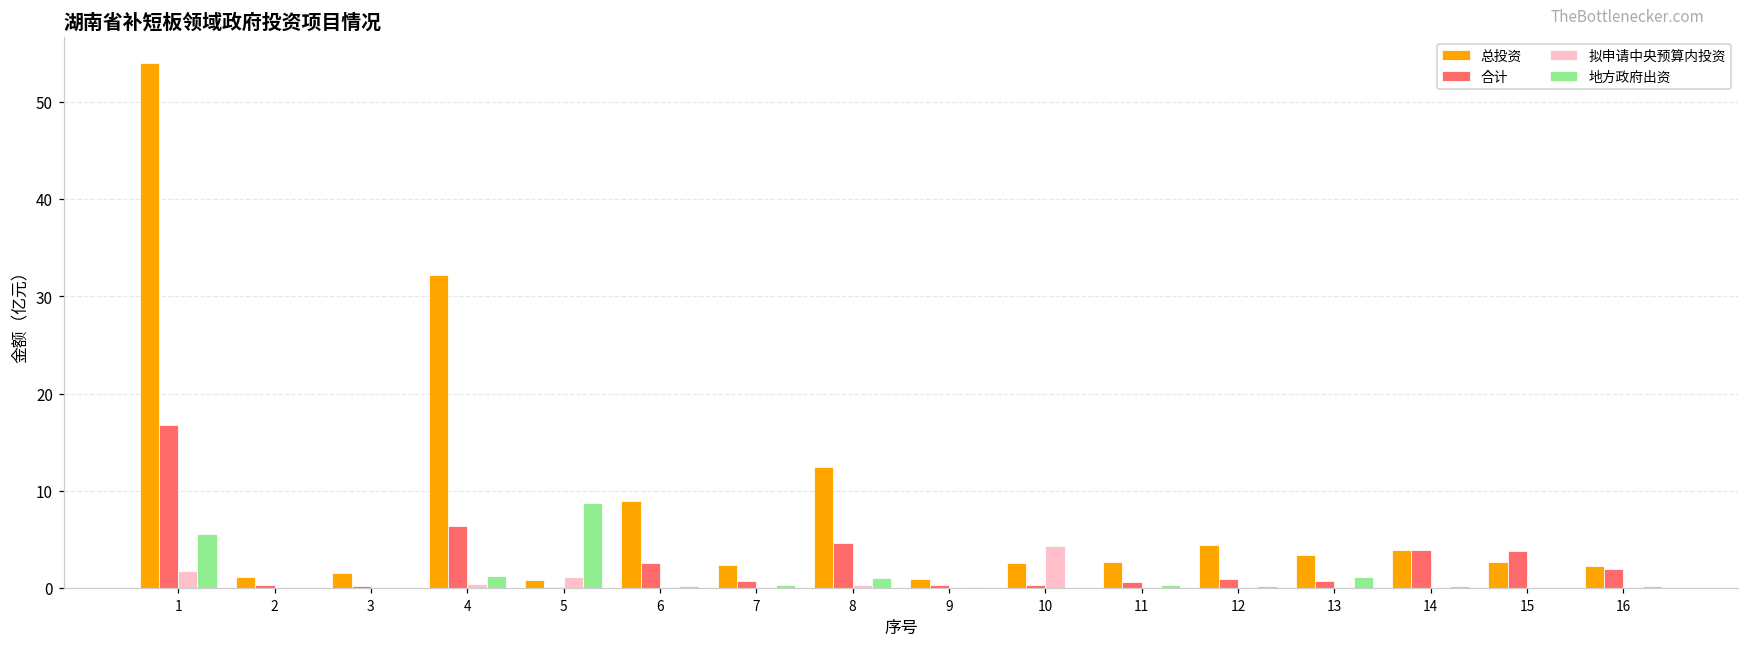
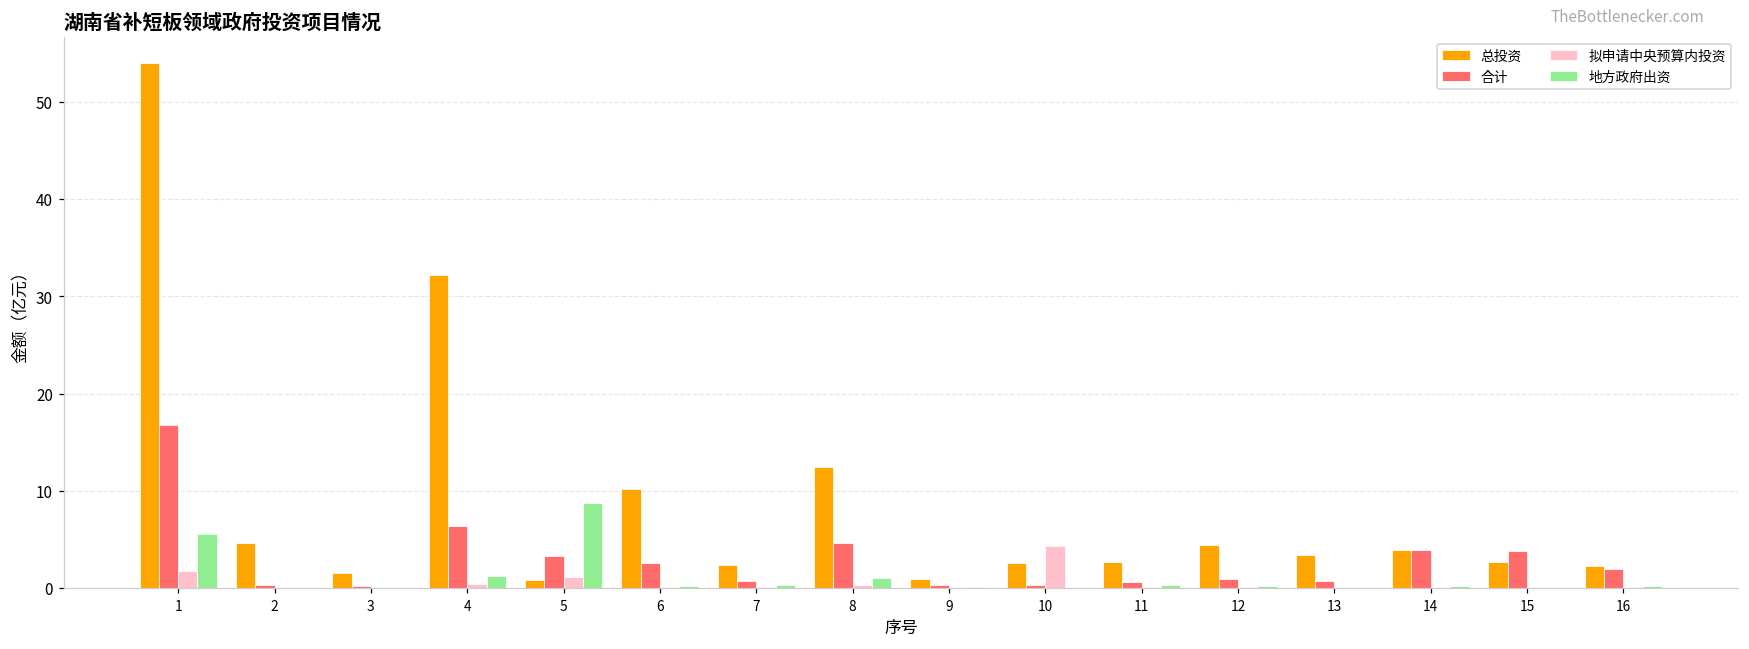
总投资, 2: 1 -> 5
合计, 5: 0 -> 3
总投资, 6: 9 -> 10
地方政府出资, 13: 1 -> 0
